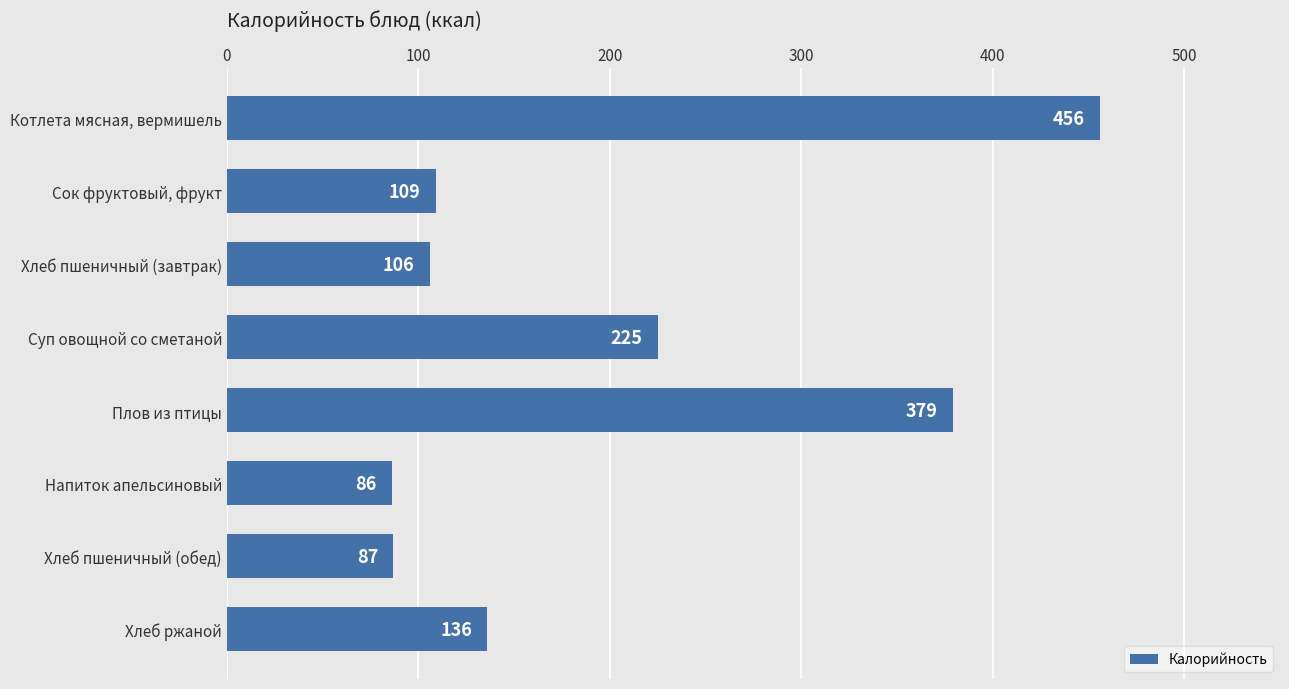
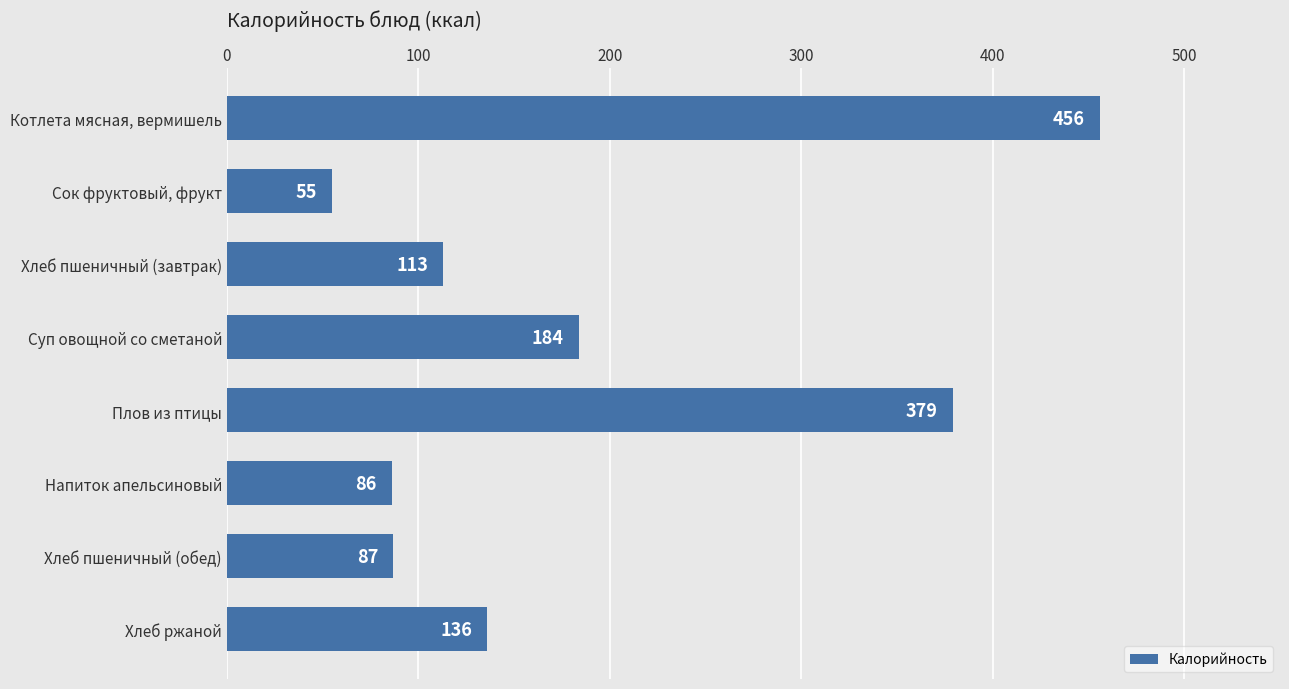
Сок фруктовый, фрукт: 109 -> 55
Хлеб пшеничный (завтрак): 106 -> 113
Суп овощной со сметаной: 225 -> 184
